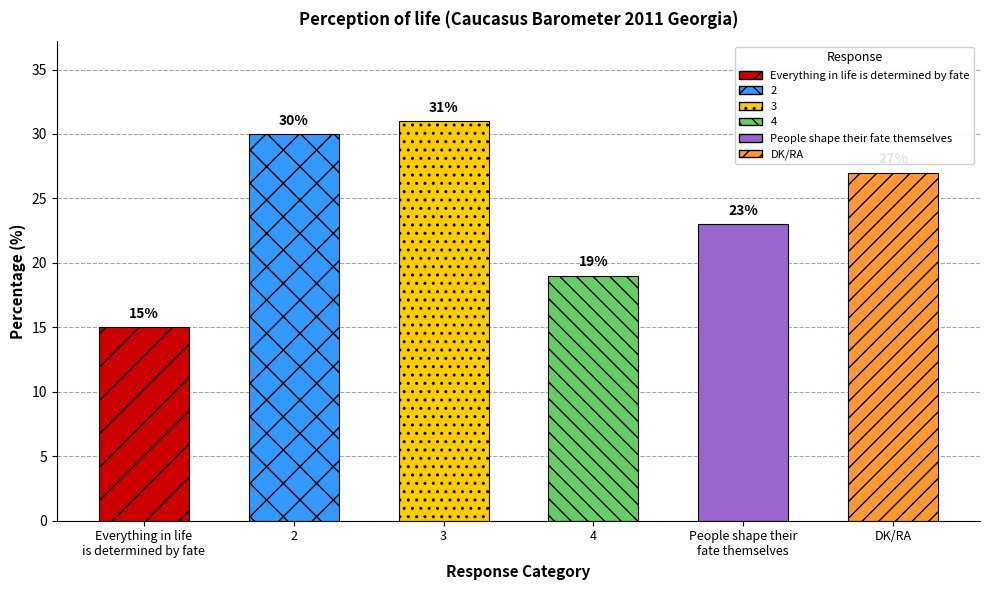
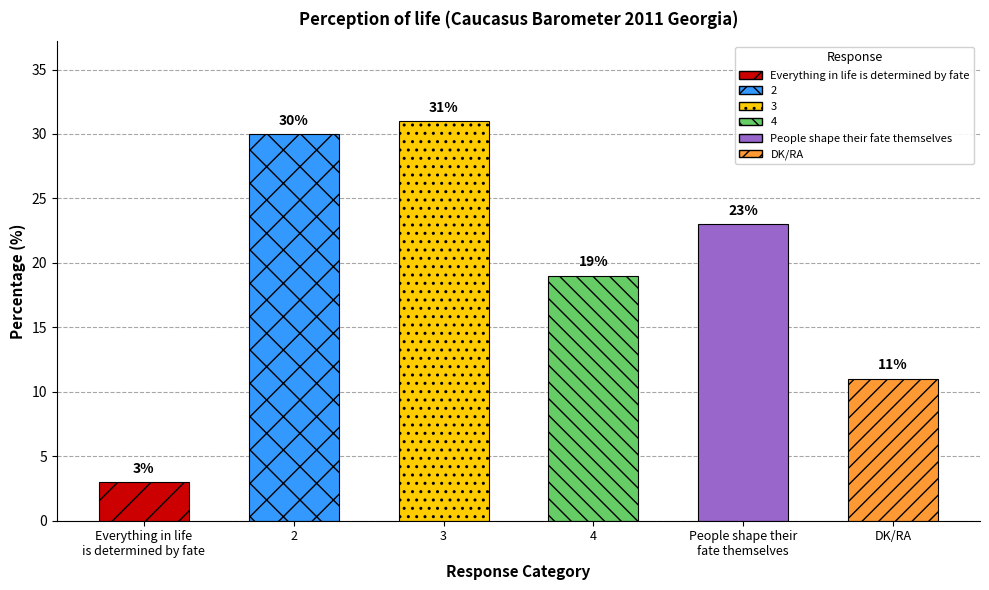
Everything in life is determined by fate: 15% -> 3%
DK/RA: 27 -> 11
